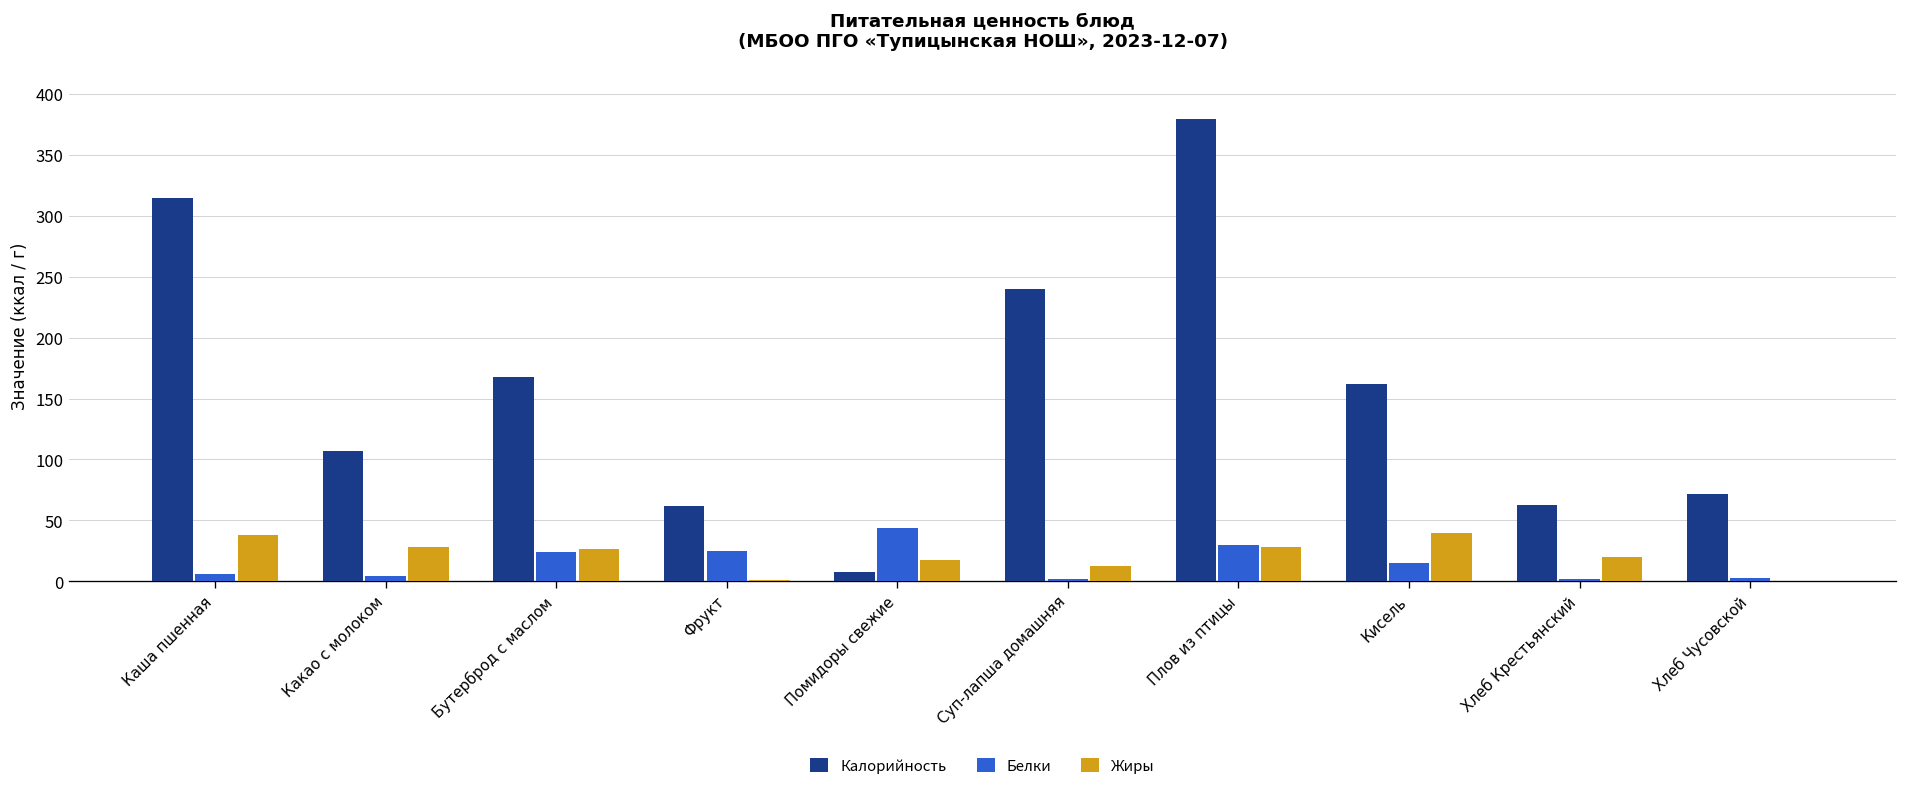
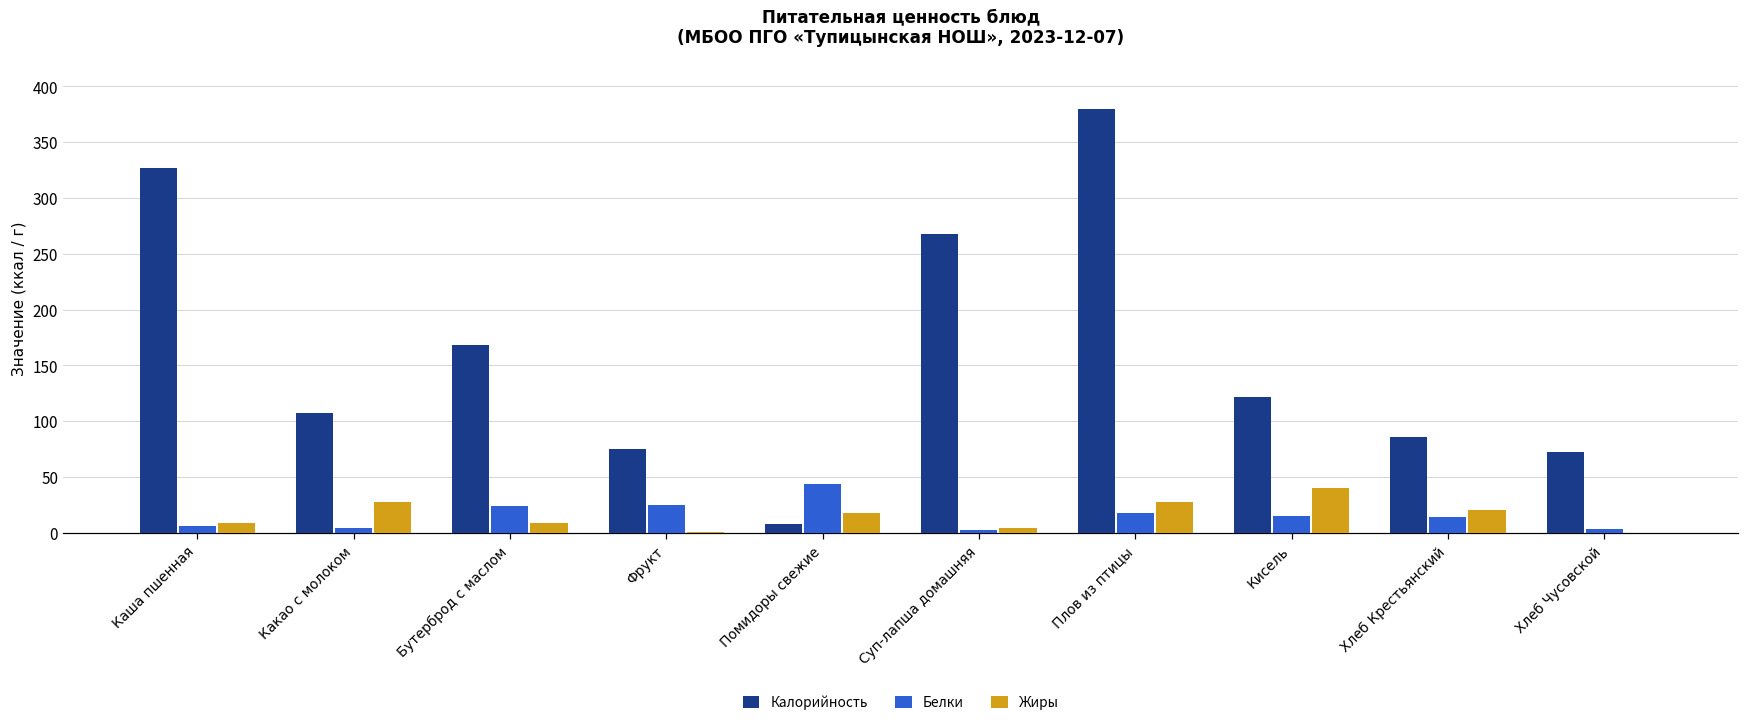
Калорийность, Каша пшенная: 315 -> 327
Жиры, Каша пшенная: 38 -> 9
Жиры, Бутерброд с маслом: 27 -> 9
Калорийность, Фрукт: 62 -> 75
Калорийность, Суп-лапша домашняя: 240 -> 268
Жиры, Суп-лапша домашняя: 13 -> 5
Белки, Плов из птицы: 30 -> 18
Калорийность, Кисель: 162 -> 122
Калорийность, Хлеб Крестьянский: 63 -> 86
Белки, Хлеб Крестьянский: 2 -> 14
